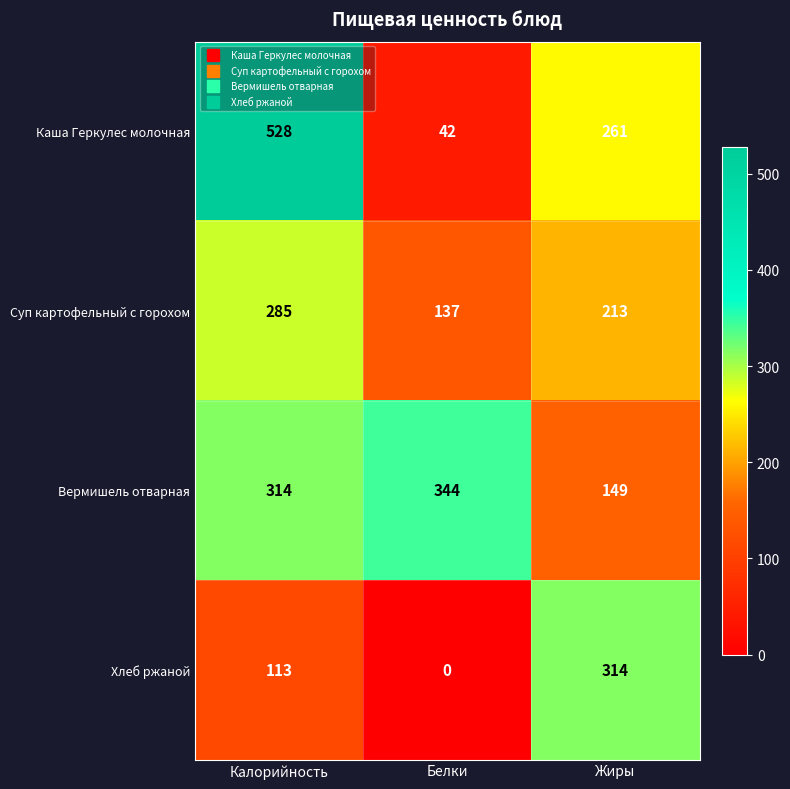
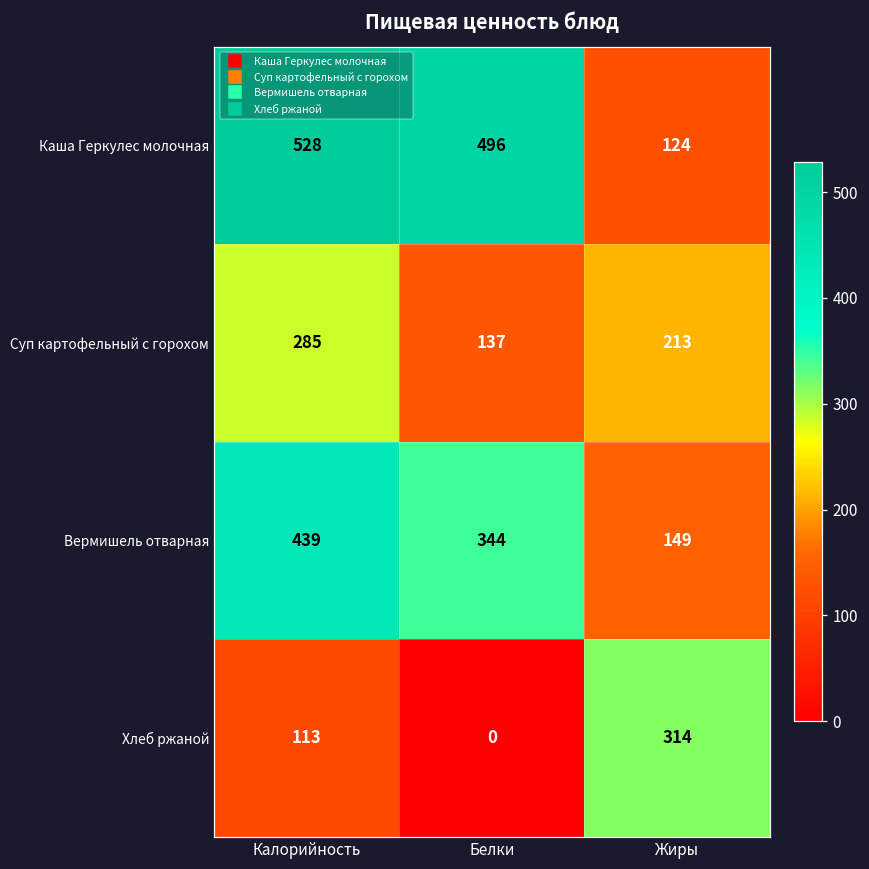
Каша Геркулес молочная, Белки: 42 -> 496
Каша Геркулес молочная, Жиры: 261 -> 124
Вермишель отварная, Калорийность: 314 -> 439
